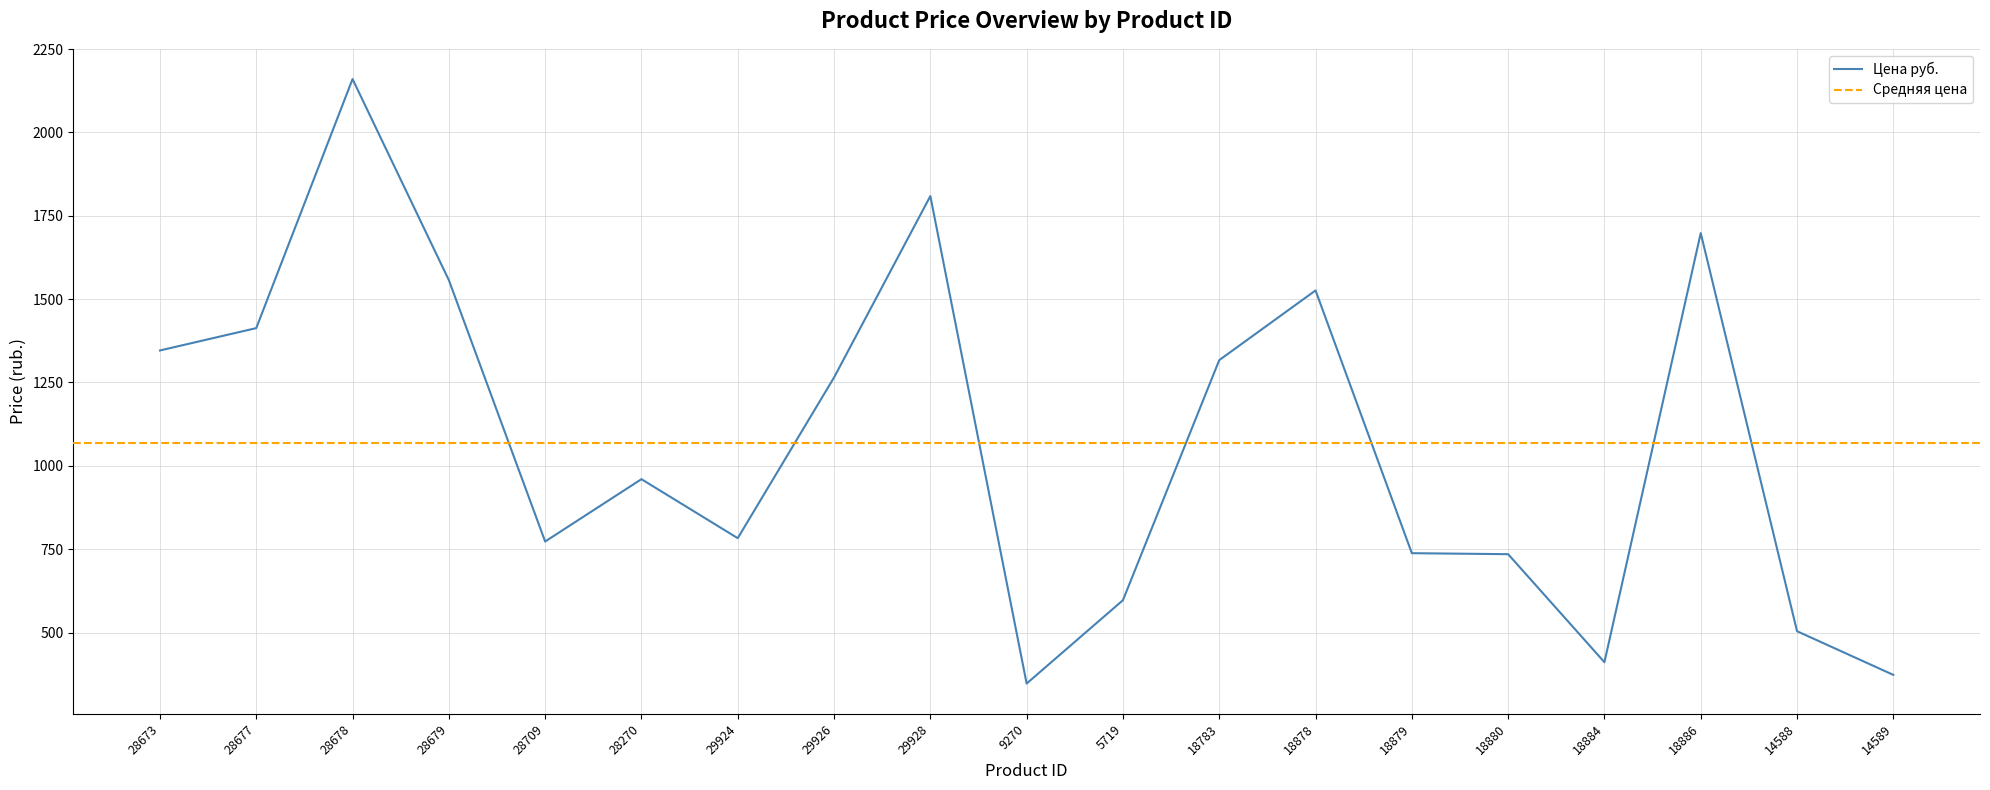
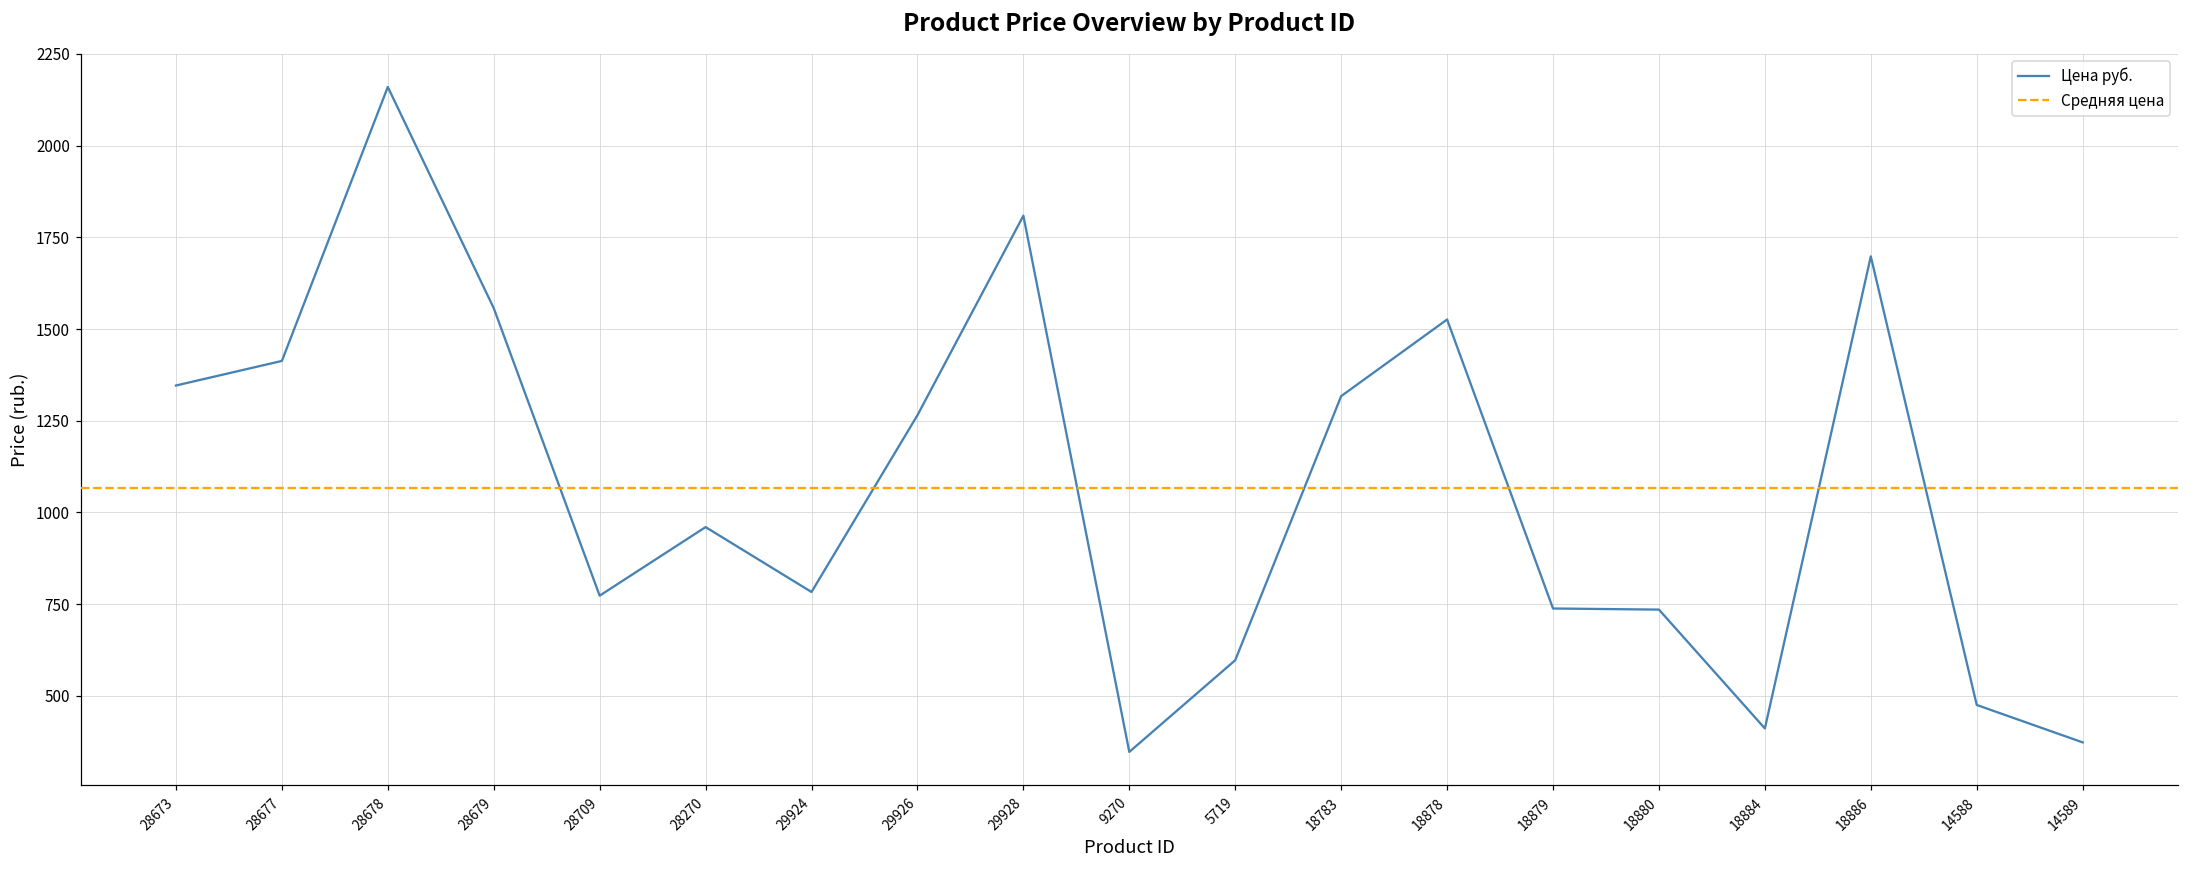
14588: 500 -> 480
